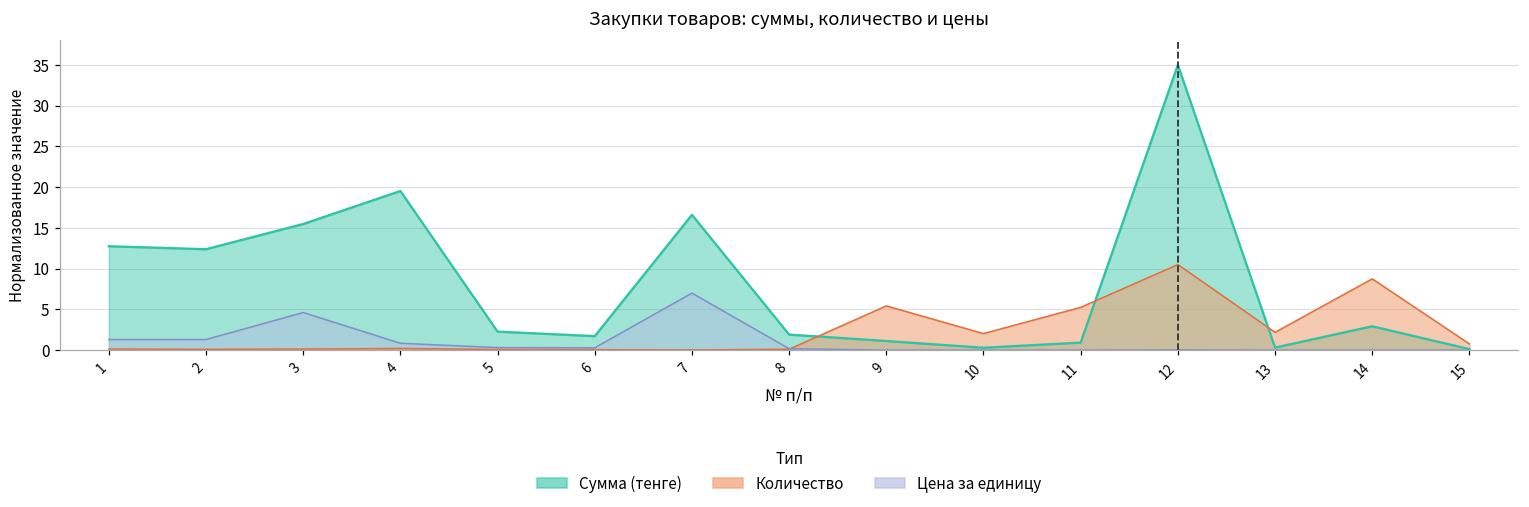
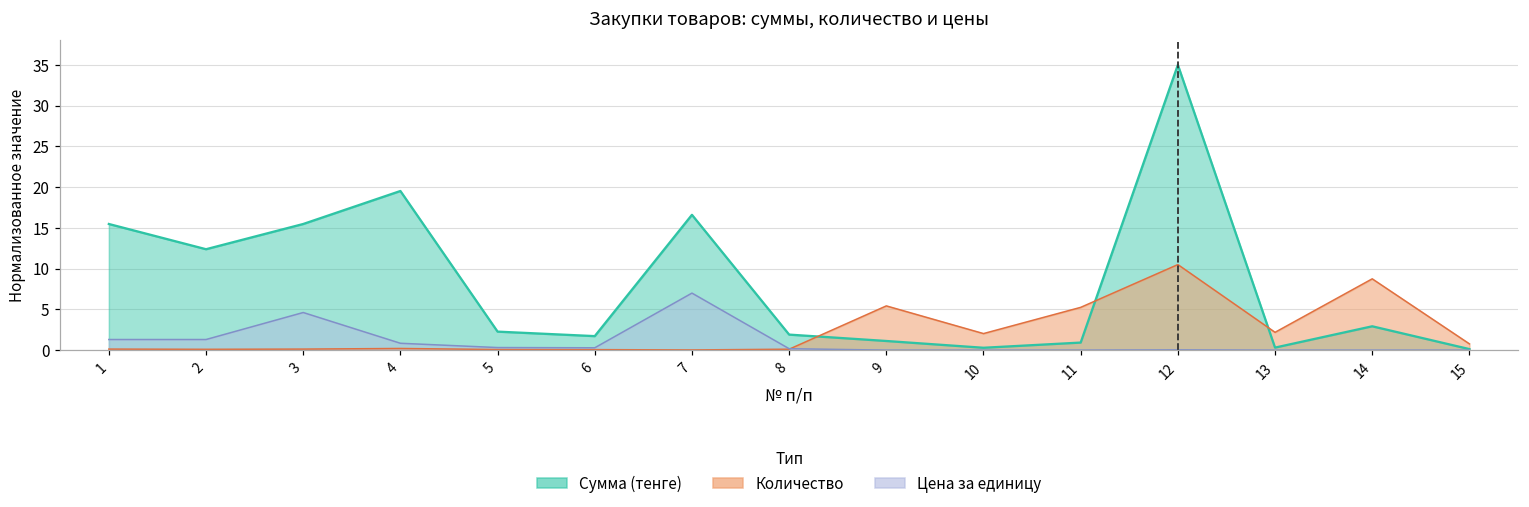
Сумма (тенге), 1: 13 -> 15
